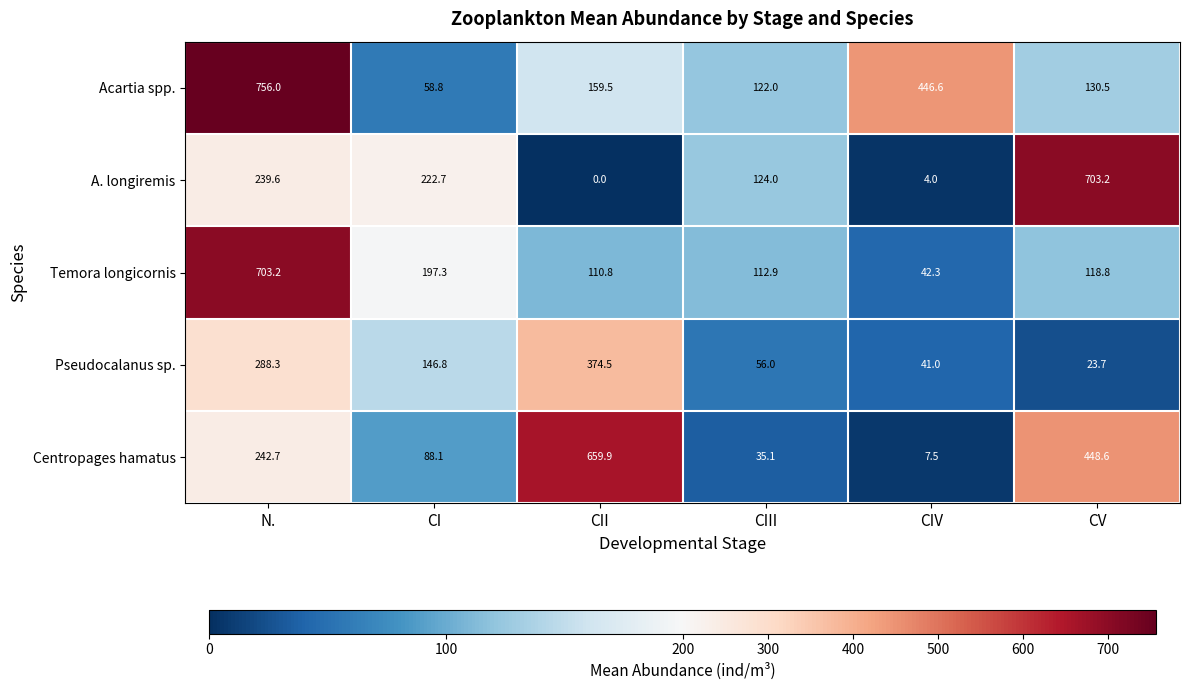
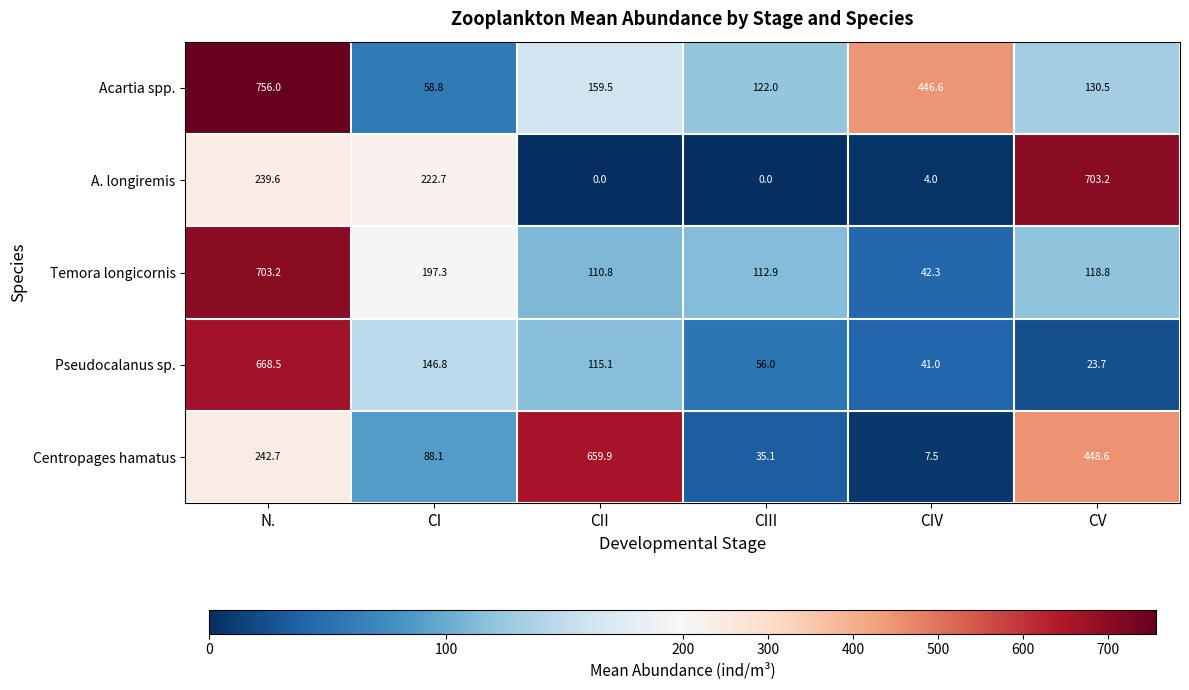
A. longiremis, CIII: 124.0 -> 0.0
Pseudocalanus sp., N.: 288.3 -> 668.5
Pseudocalanus sp., CII: 374.5 -> 115.1
